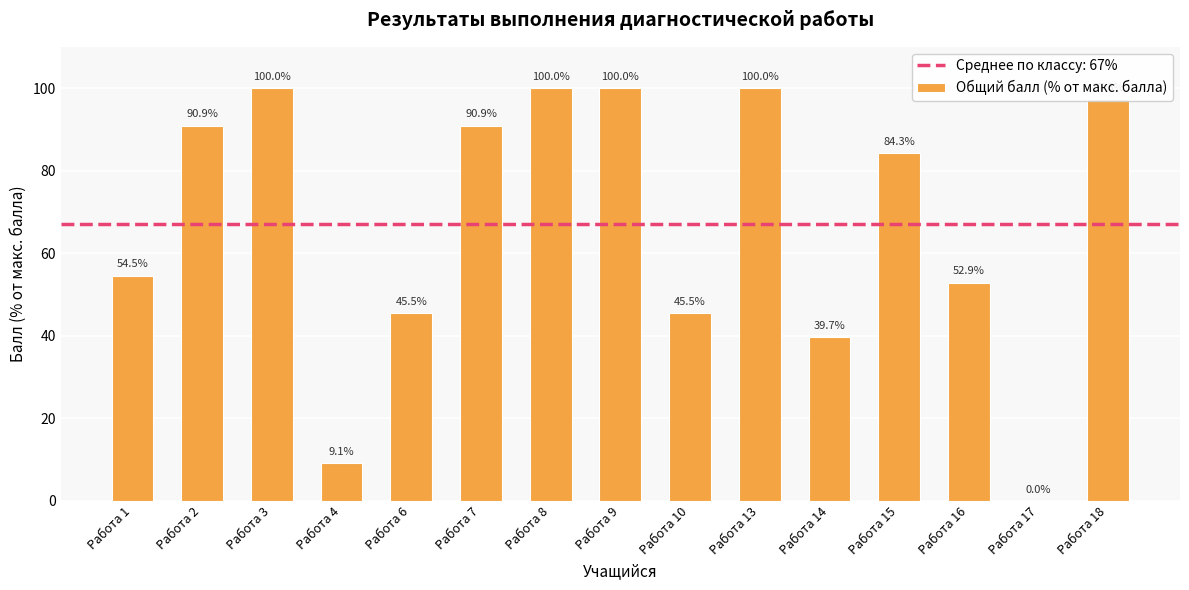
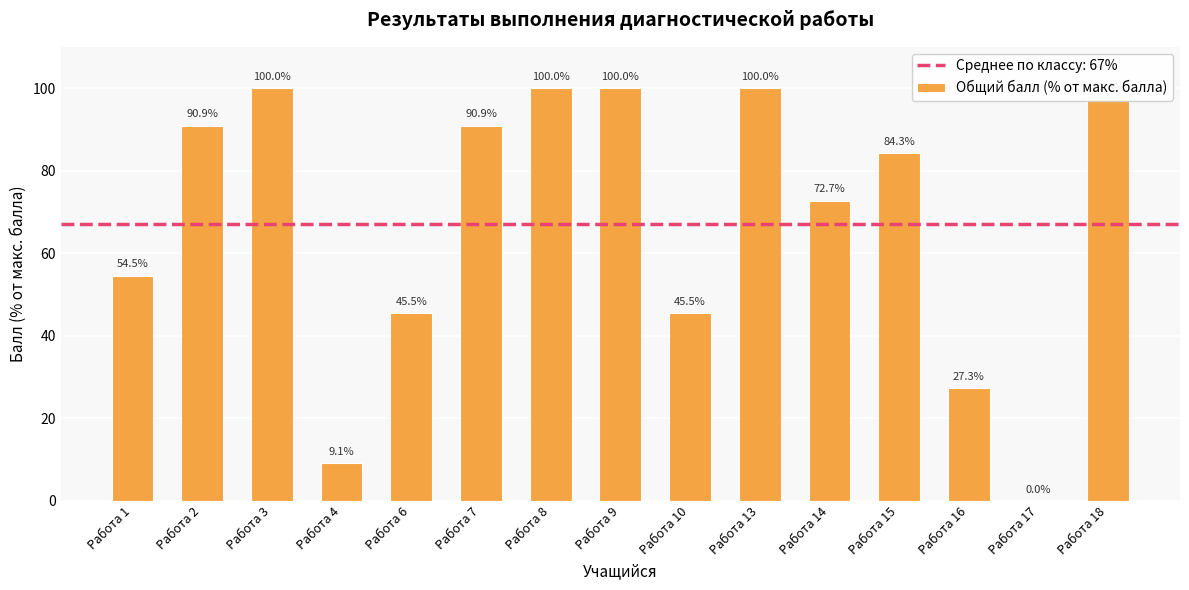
Работа 14: 39.7% -> 72.7%
Работа 16: 52.9% -> 27.3%
